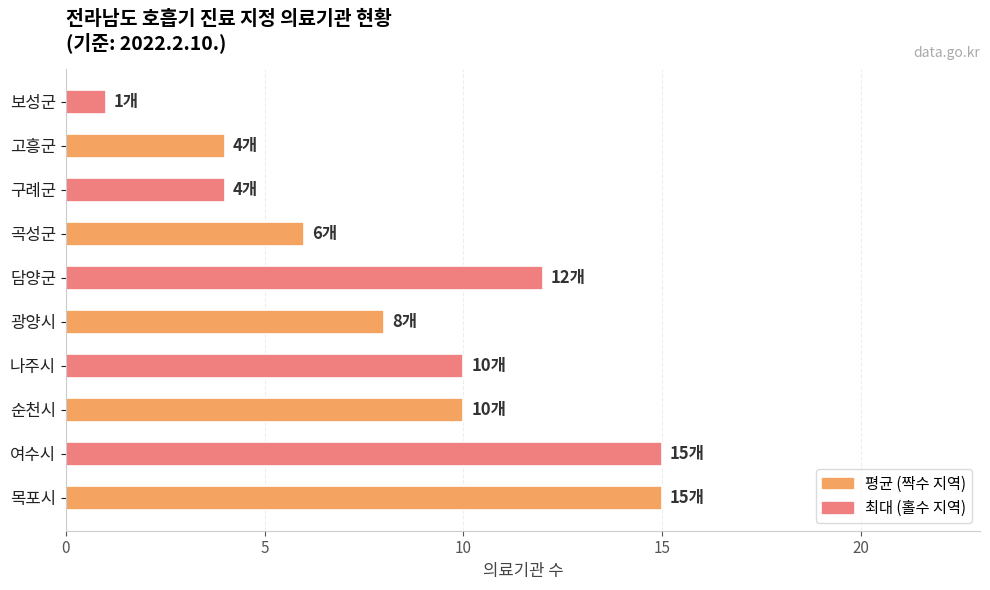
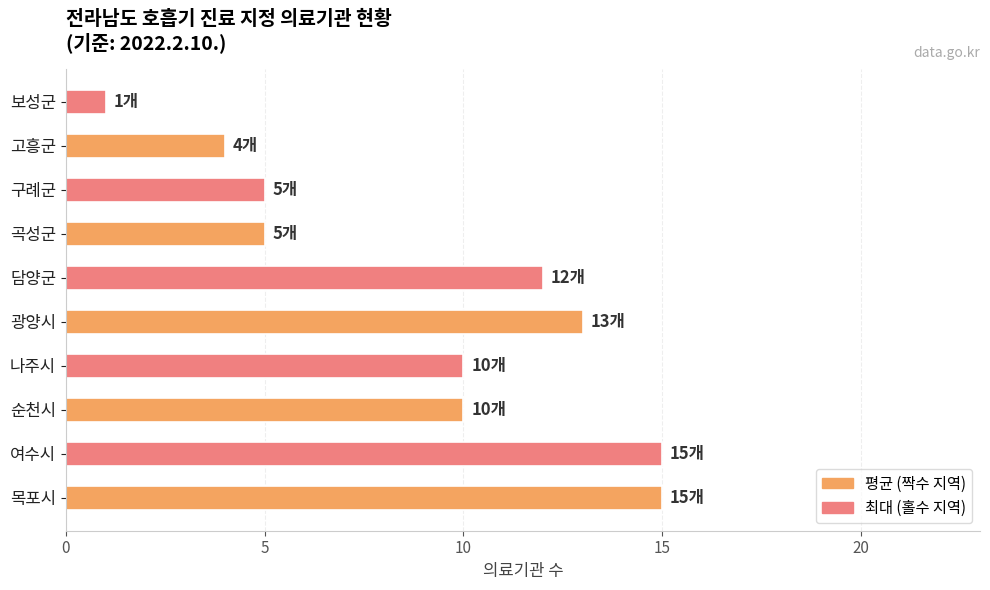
구례군: 4개 -> 5개
곡성군: 6개 -> 5개
광양시: 8개 -> 13개
